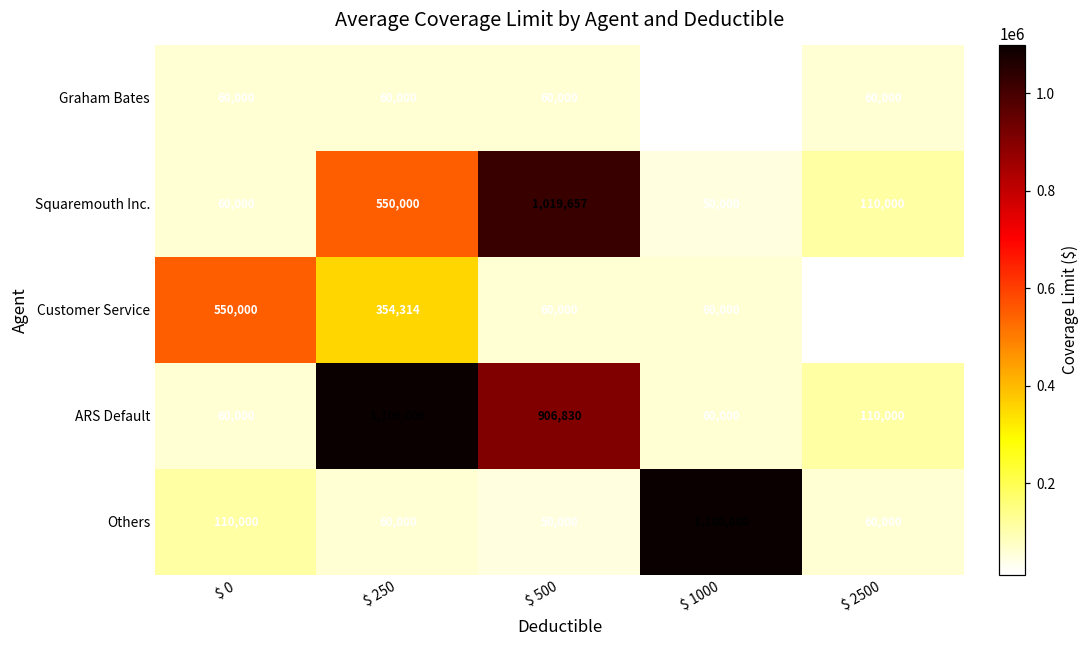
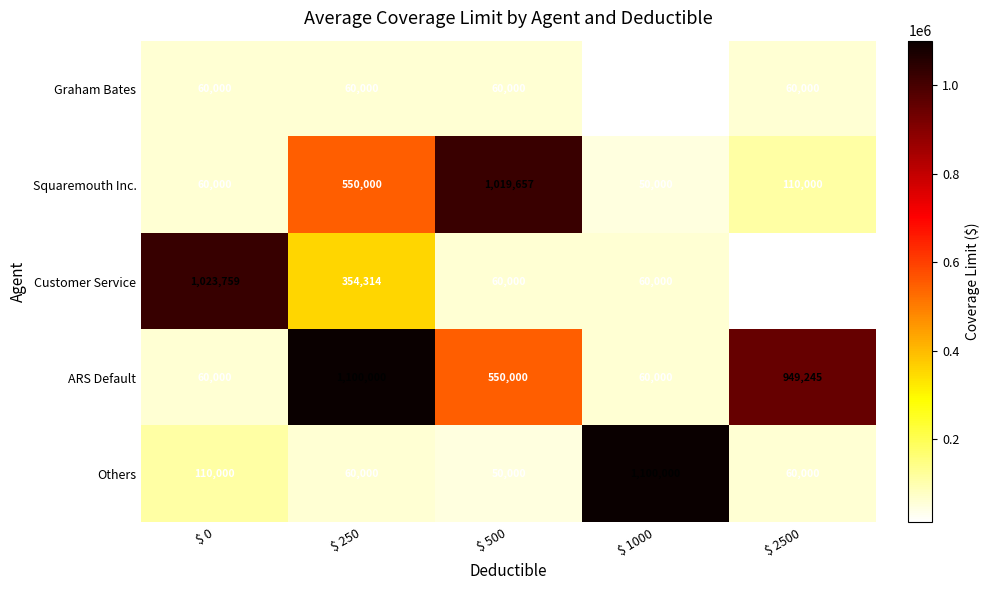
Customer Service, $ 0: 550,000 -> 1,023,759
ARS Default, $ 500: 906,830 -> 550,000
ARS Default, $ 2500: 110,000 -> 949,245
